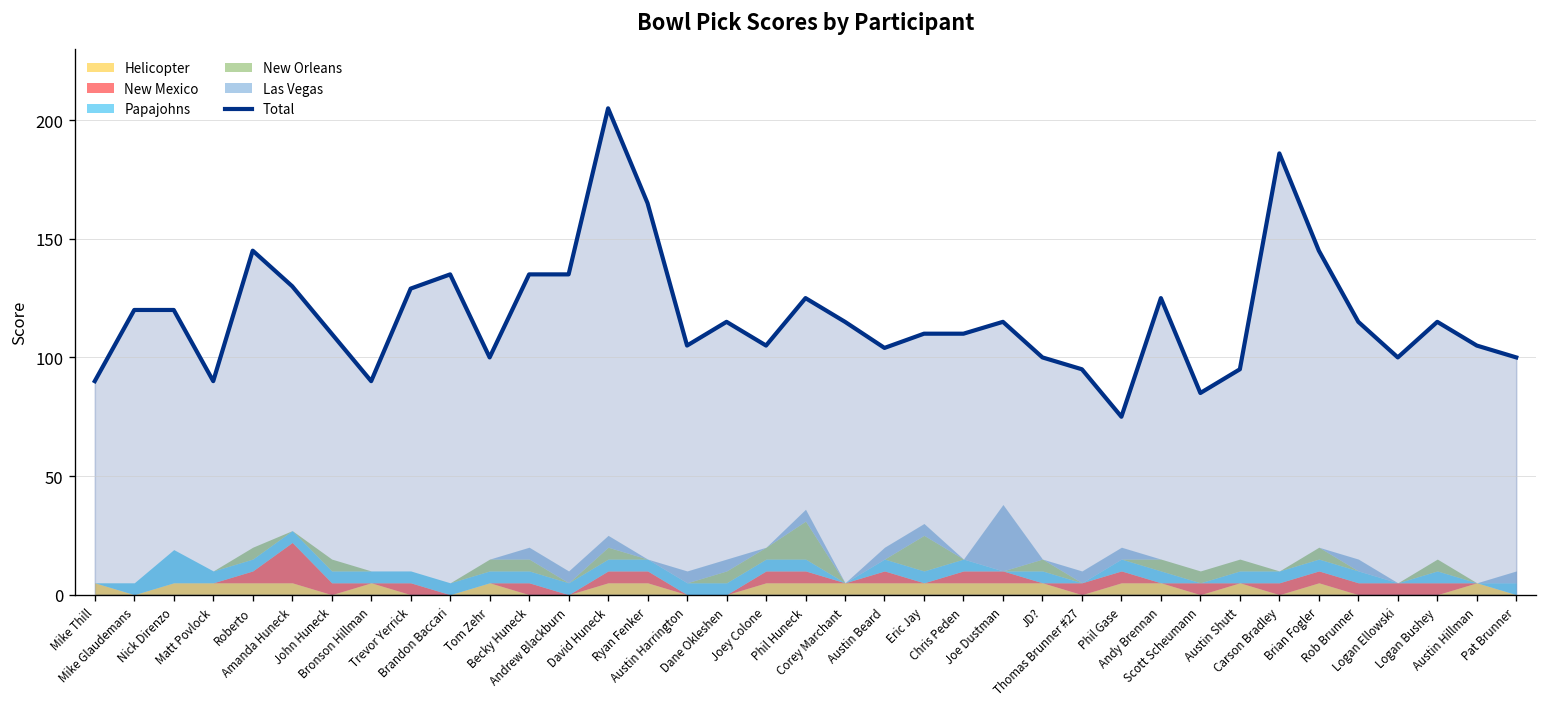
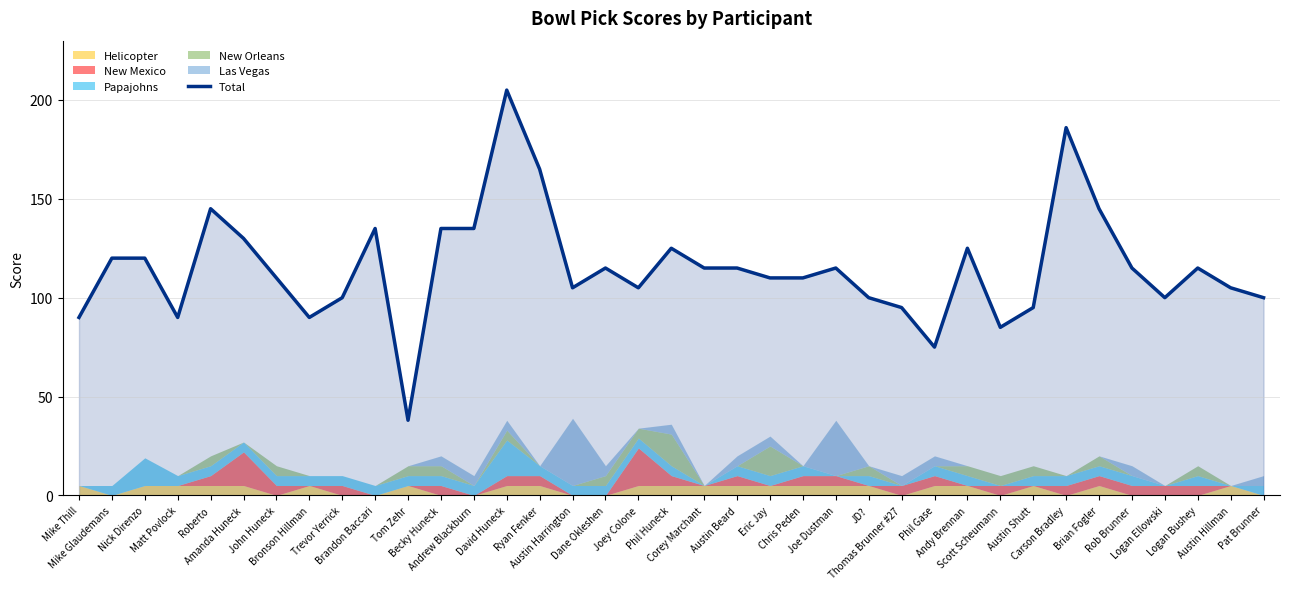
Total, Trevor Yerrick: 129 -> 100
Total, Tom Zehr: 100 -> 38
Papajohns, David Huneck: 5 -> 18
Las Vegas, Austin Harrington: 5 -> 34
New Mexico, Joey Colone: 5 -> 19
Total, Austin Beard: 104 -> 115
